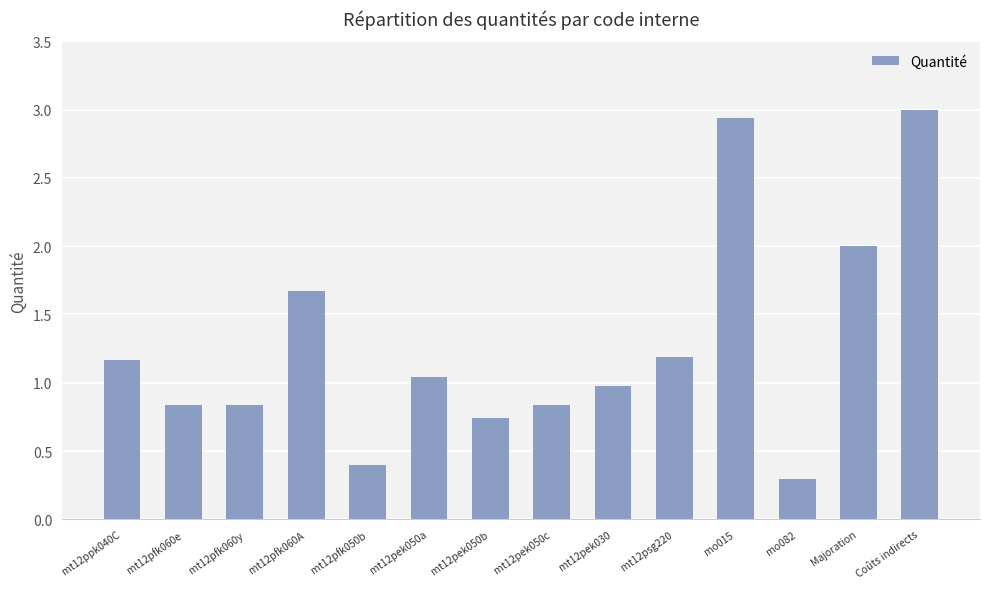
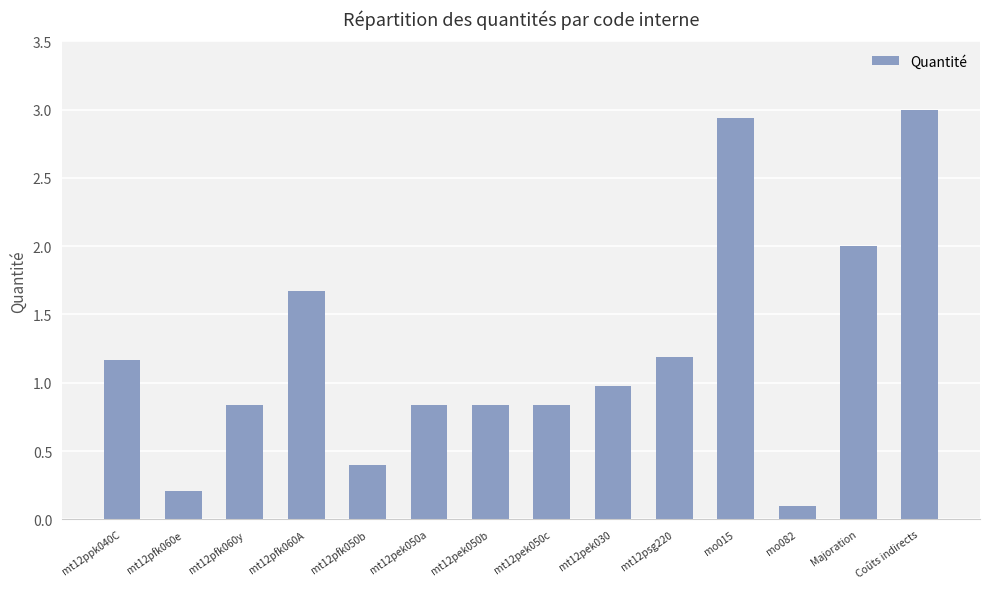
mt12pfk060e: 0.84 -> 0.21
mt12pek050a: 1.04 -> 0.84
mt12pek050b: 0.74 -> 0.84
mo082: 0.30 -> 0.10
